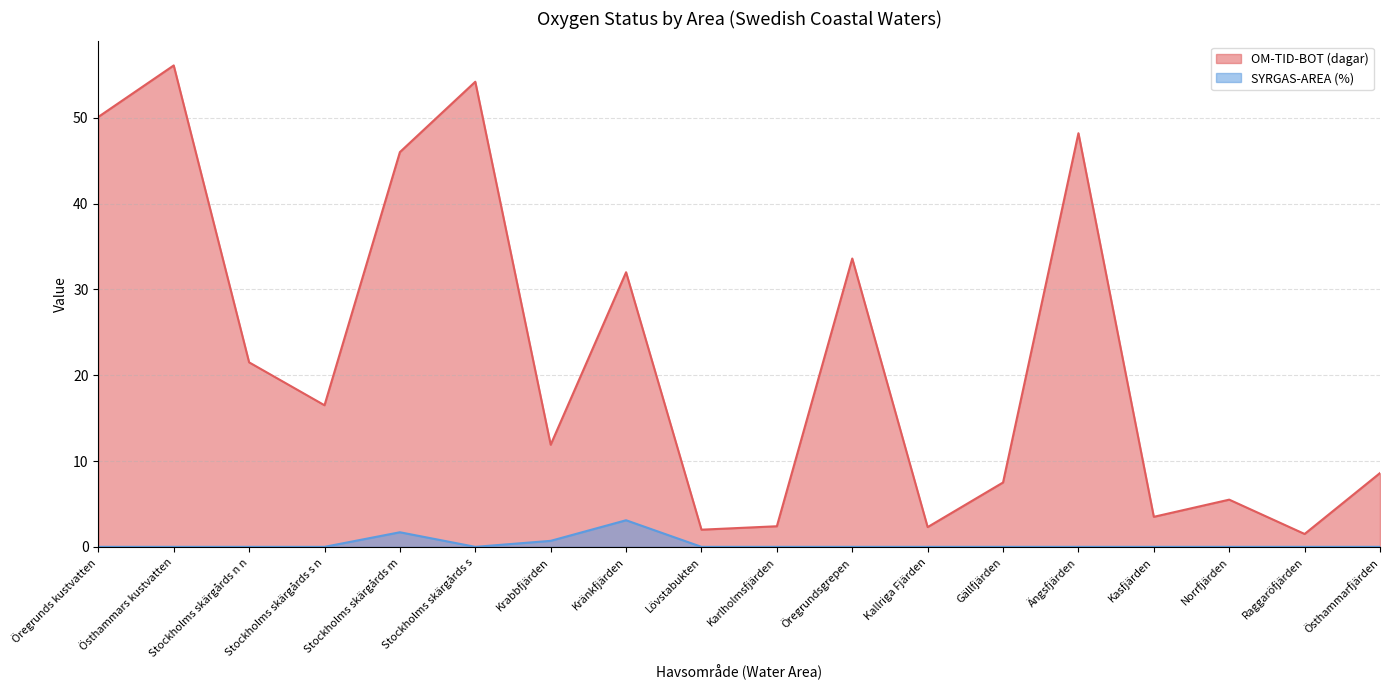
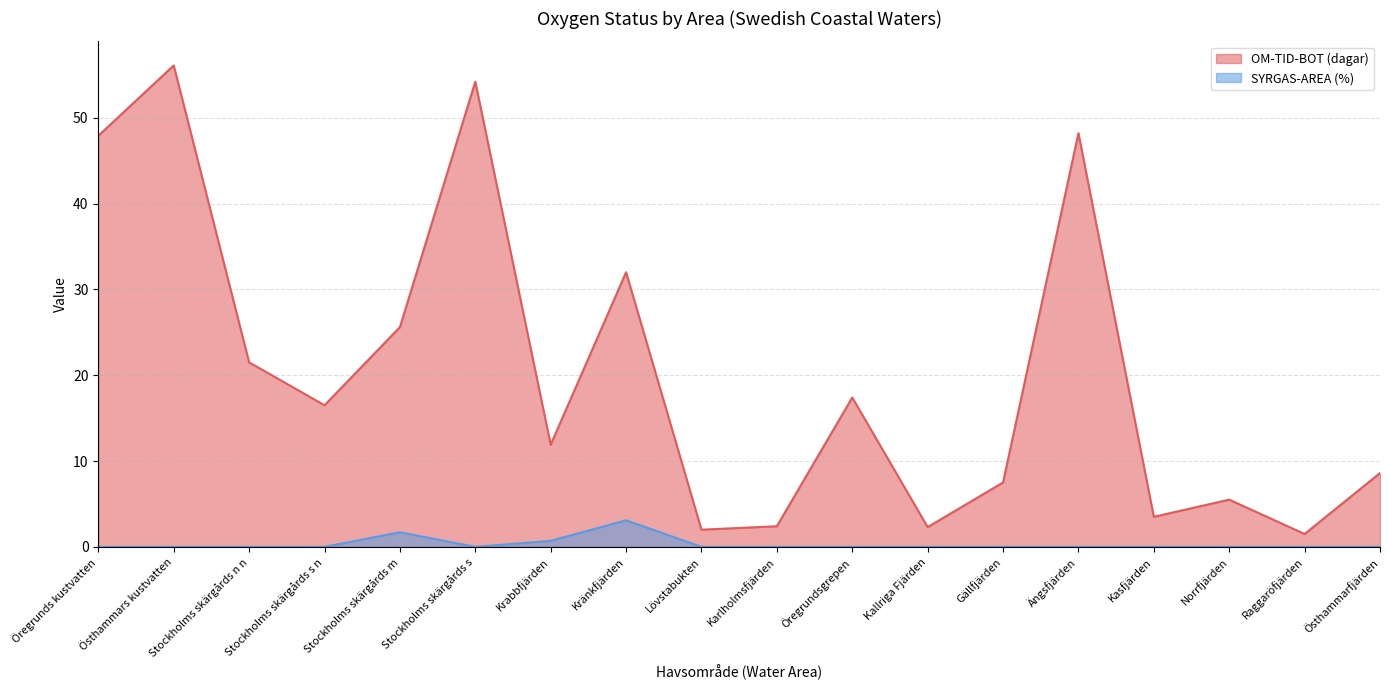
OM-TID-BOT (dagar), Öregrunds kustvatten: 50 -> 48
OM-TID-BOT (dagar), Stockholms skärgårds m: 46 -> 26
OM-TID-BOT (dagar), Öregrundsgrepen: 34 -> 17
